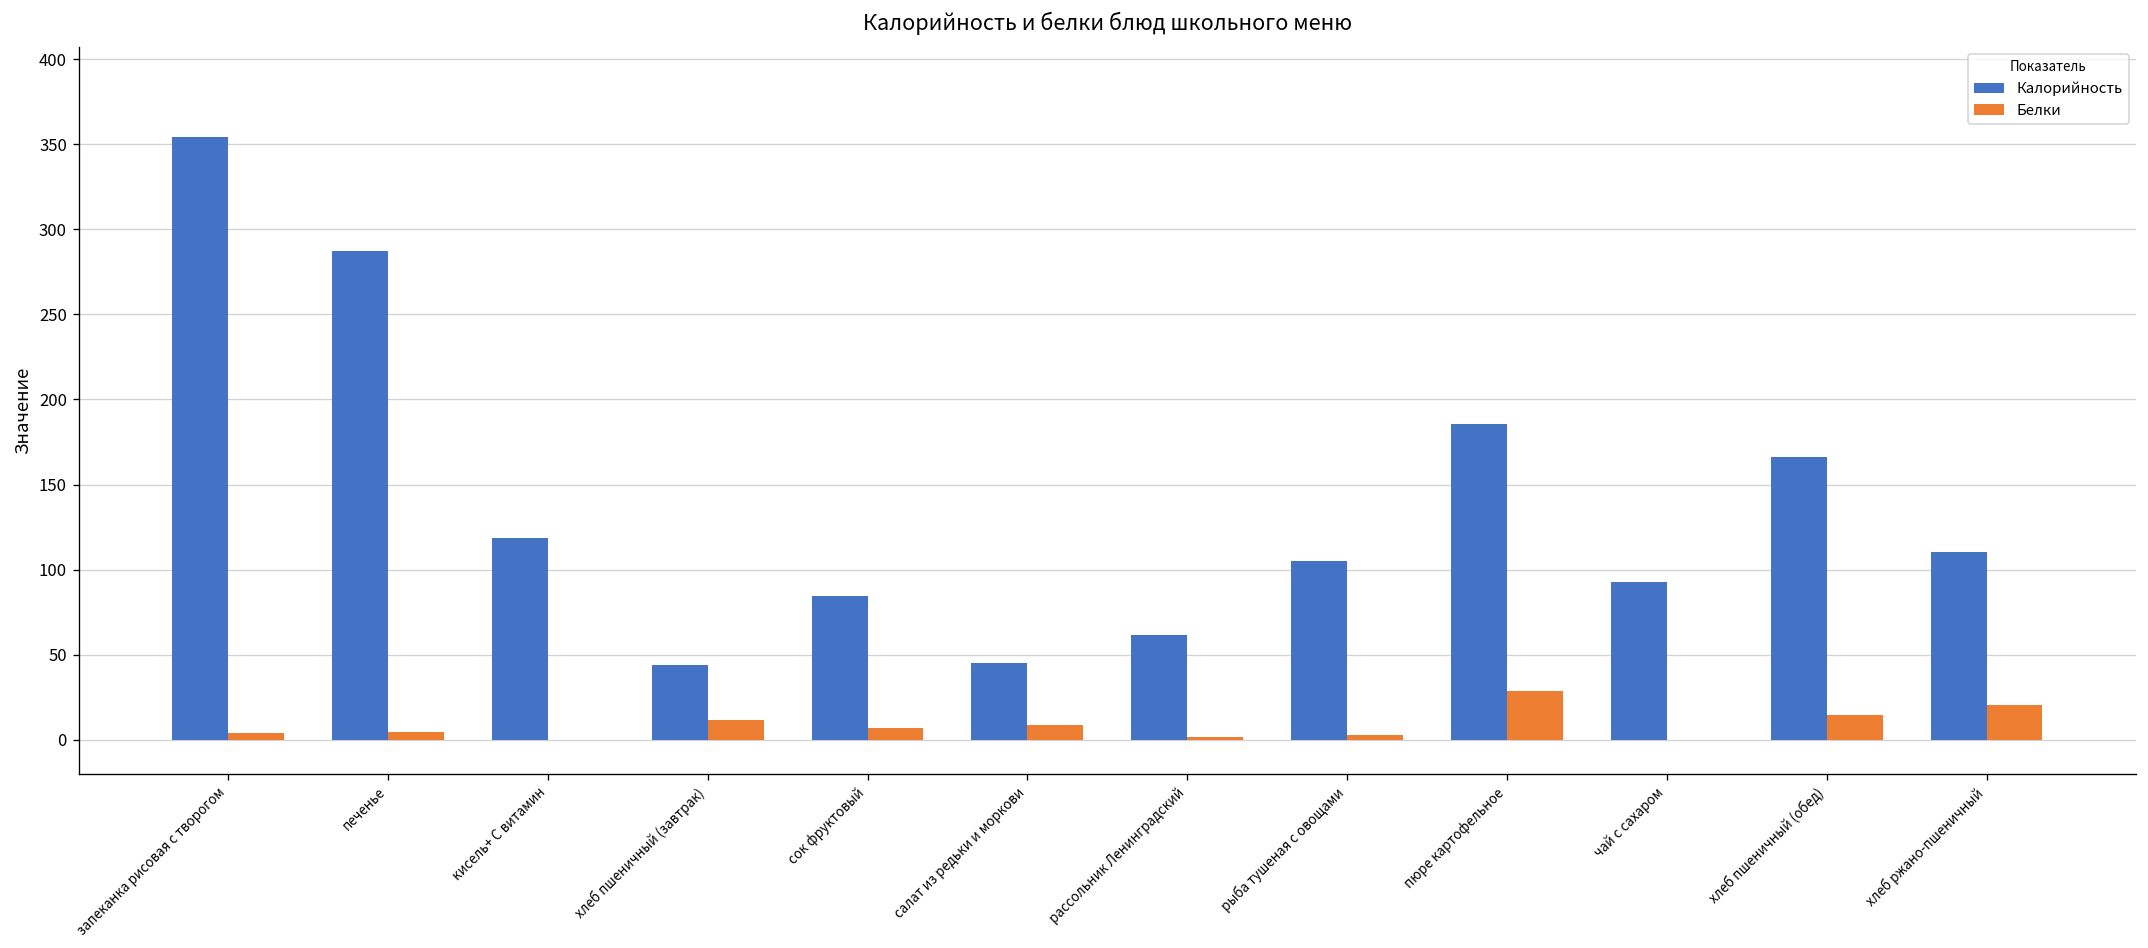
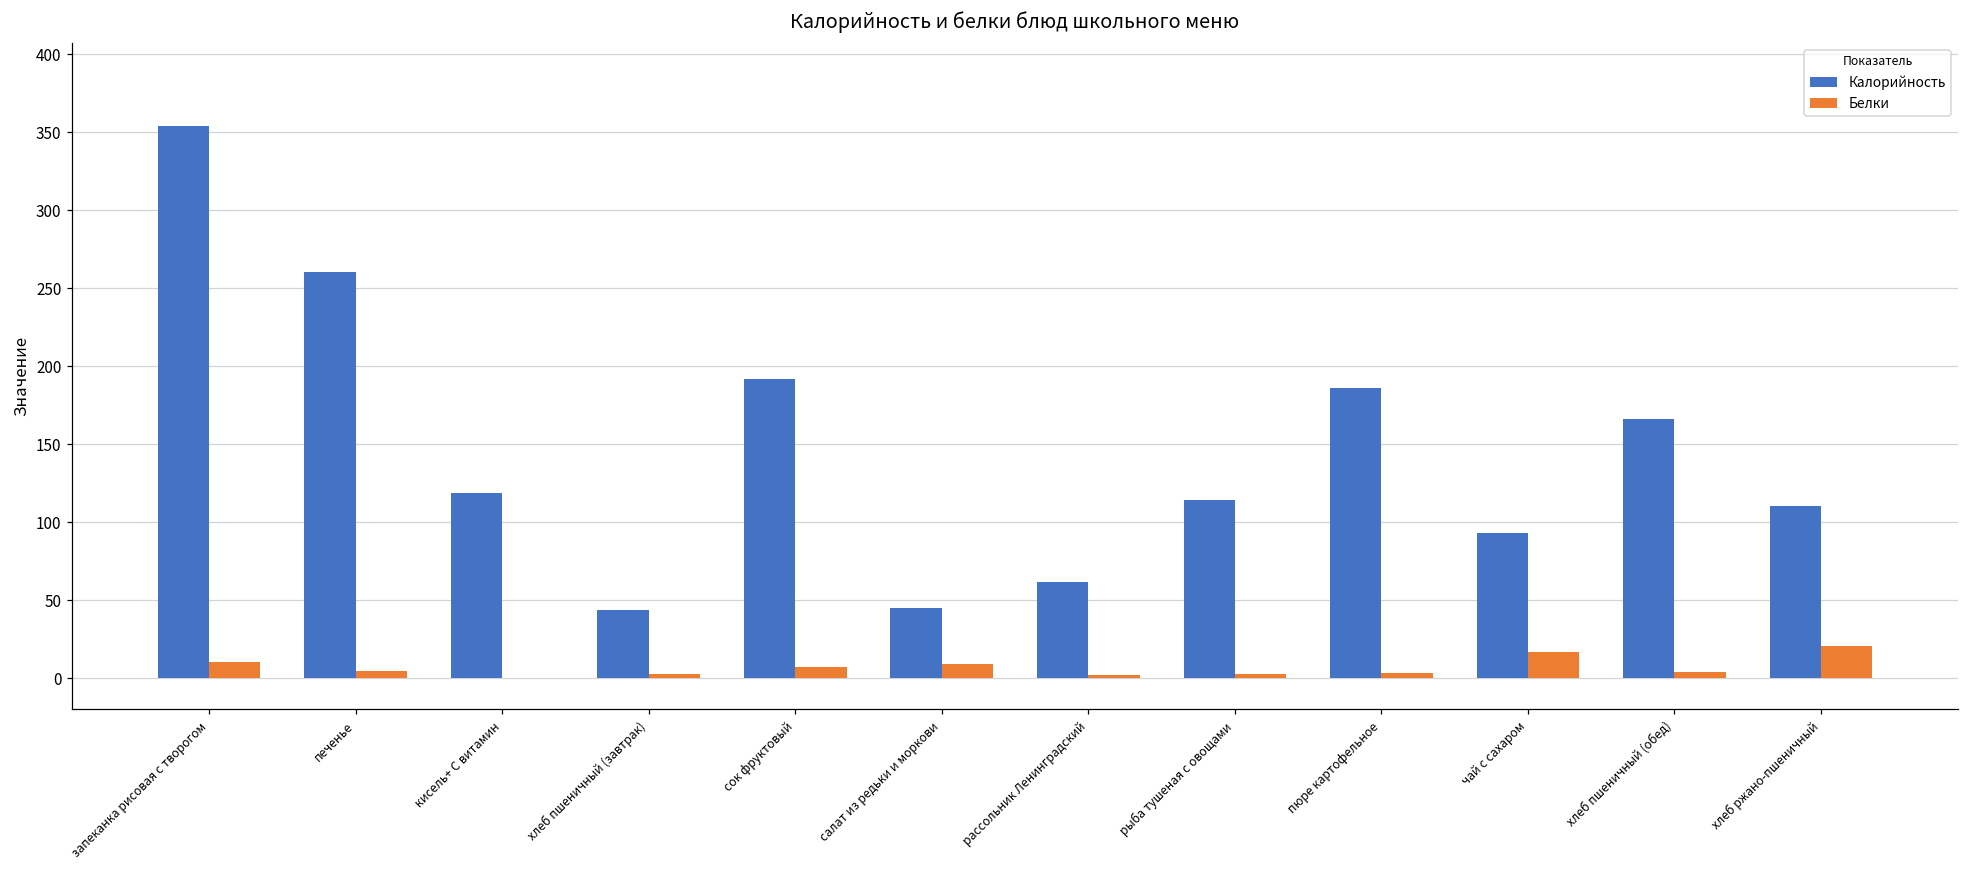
Белки, запеканка рисовая с творогом: 4 -> 10
Калорийность, печенье: 287 -> 260
Белки, хлеб пшеничный (завтрак): 11 -> 2
Калорийность, сок фруктовый: 85 -> 192
Калорийность, рыба тушеная с овощами: 105 -> 114
Белки, пюре картофельное: 29 -> 3
Белки, чай с сахаром: 0 -> 17
Белки, хлеб пшеничный (обед): 15 -> 4
